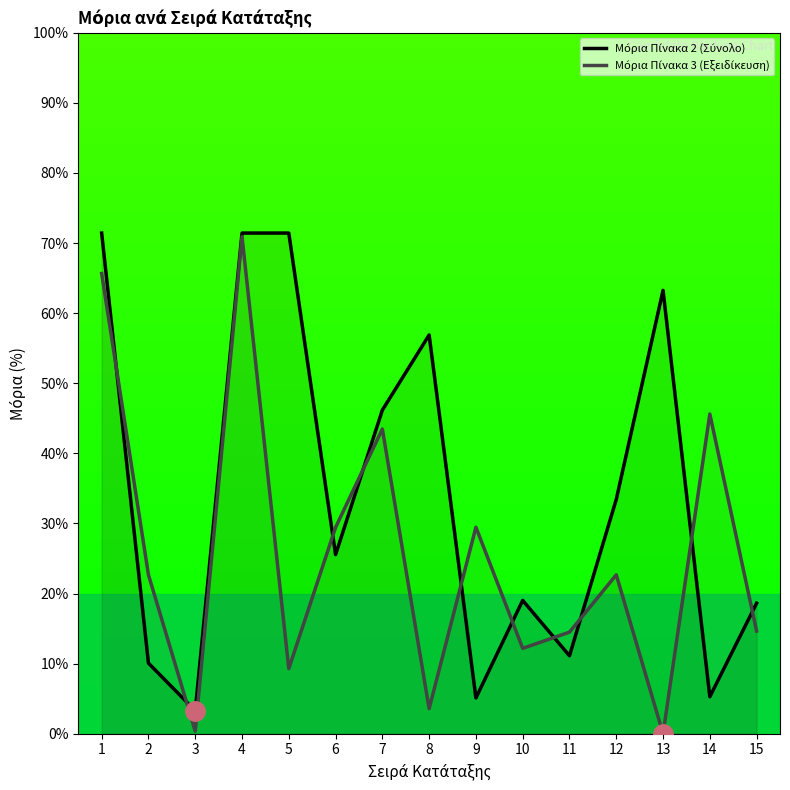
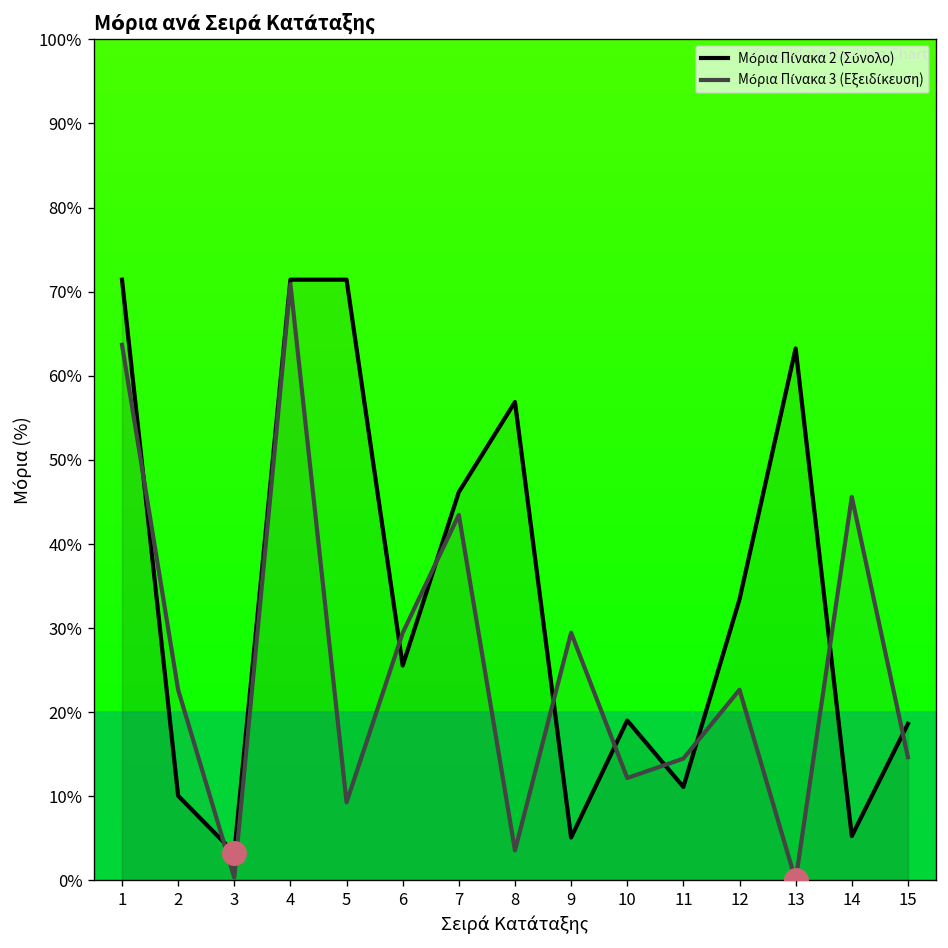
Μόρια Πίνακα 3 (Εξειδίκευση), 1: 66% -> 64%
